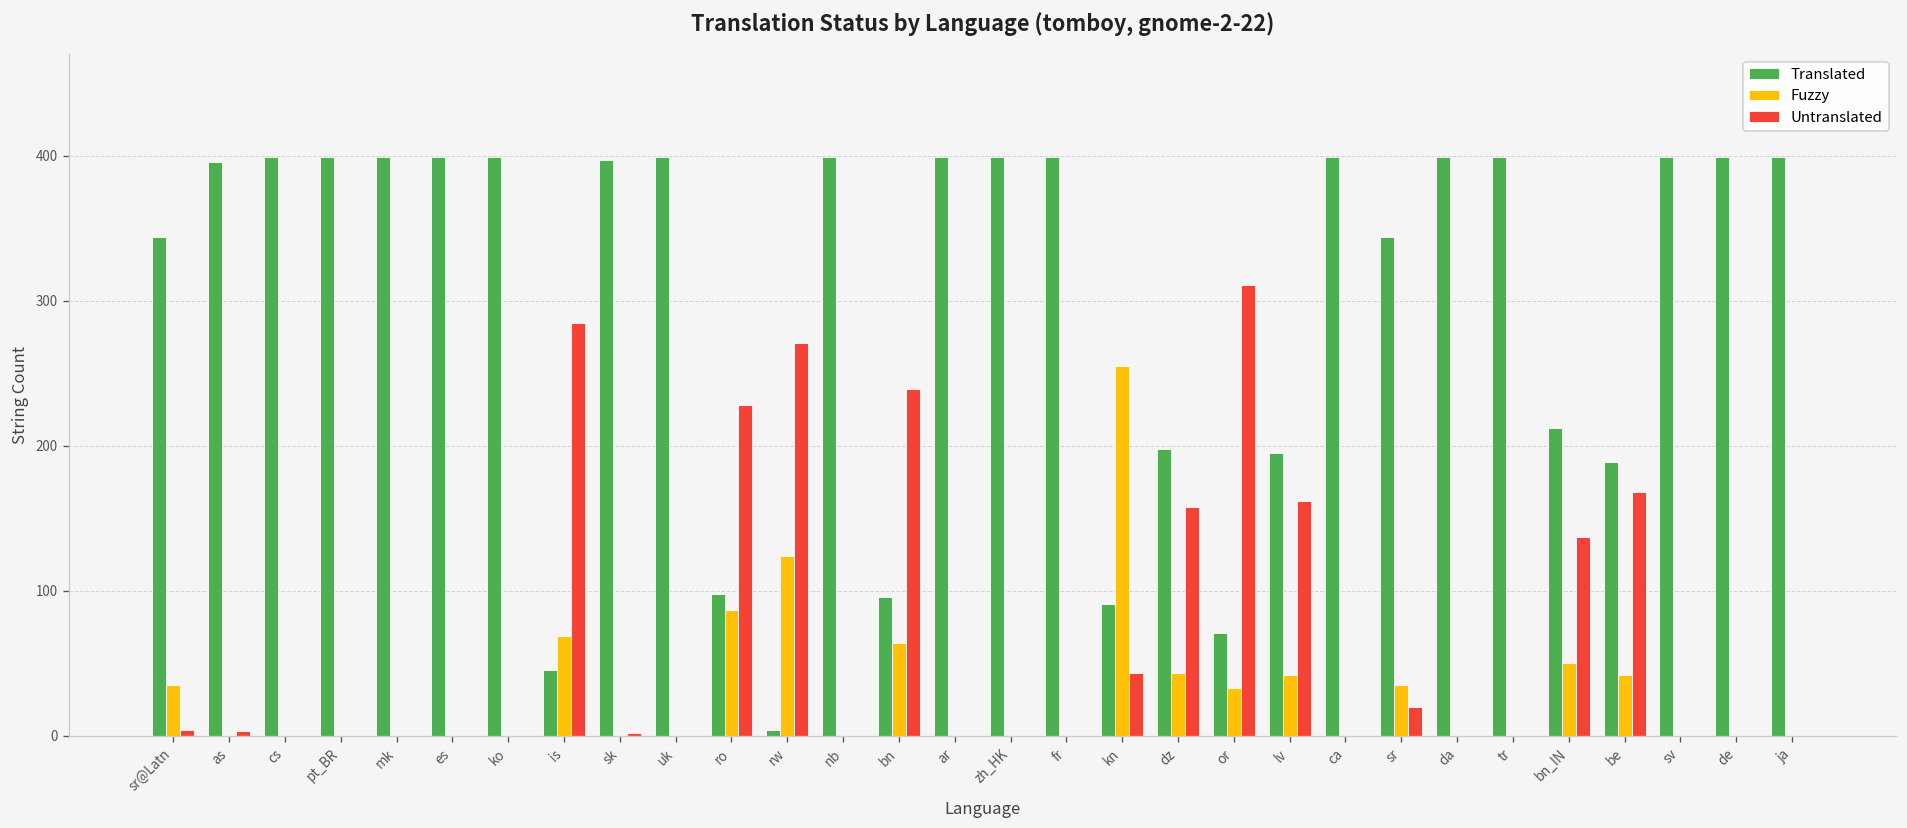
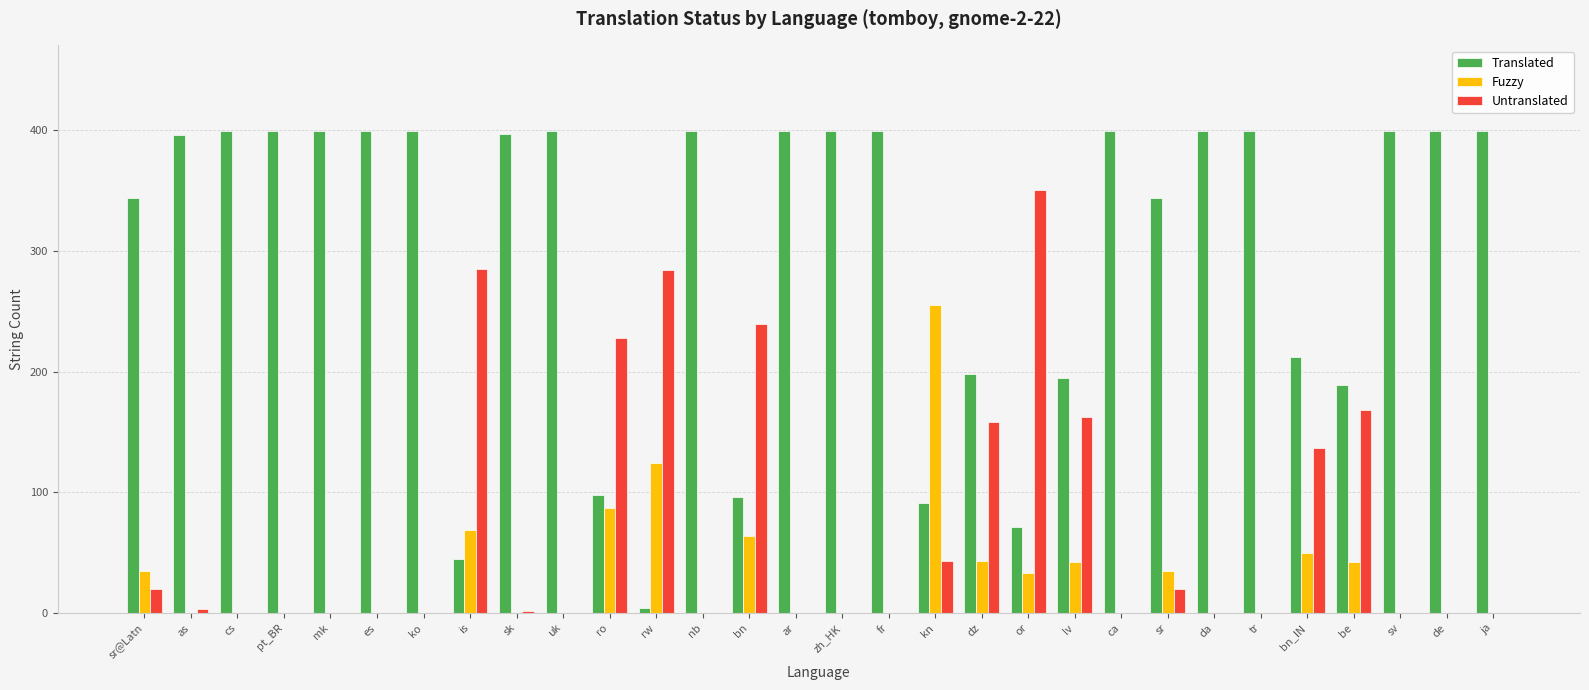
Untranslated, sr@Latn: 4 -> 20
Untranslated, rw: 271 -> 284
Untranslated, or: 311 -> 350
